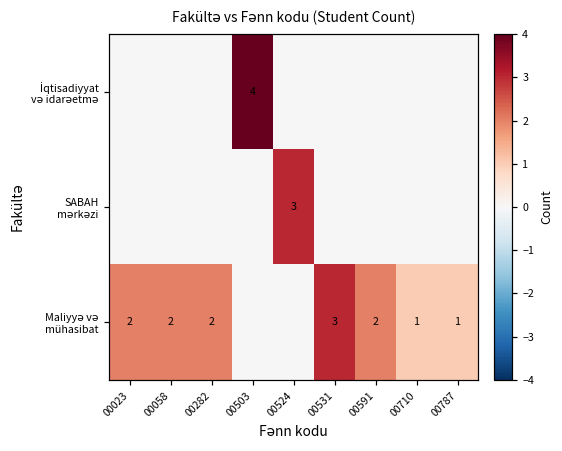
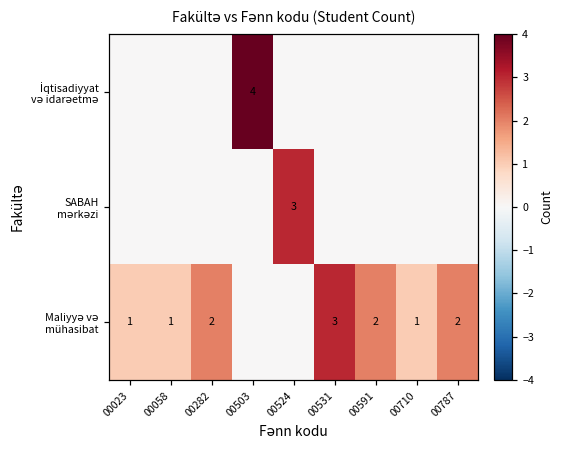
Maliyyə və mühasibat, 00023: 2 -> 1
Maliyyə və mühasibat, 00058: 2 -> 1
Maliyyə və mühasibat, 00787: 1 -> 2
